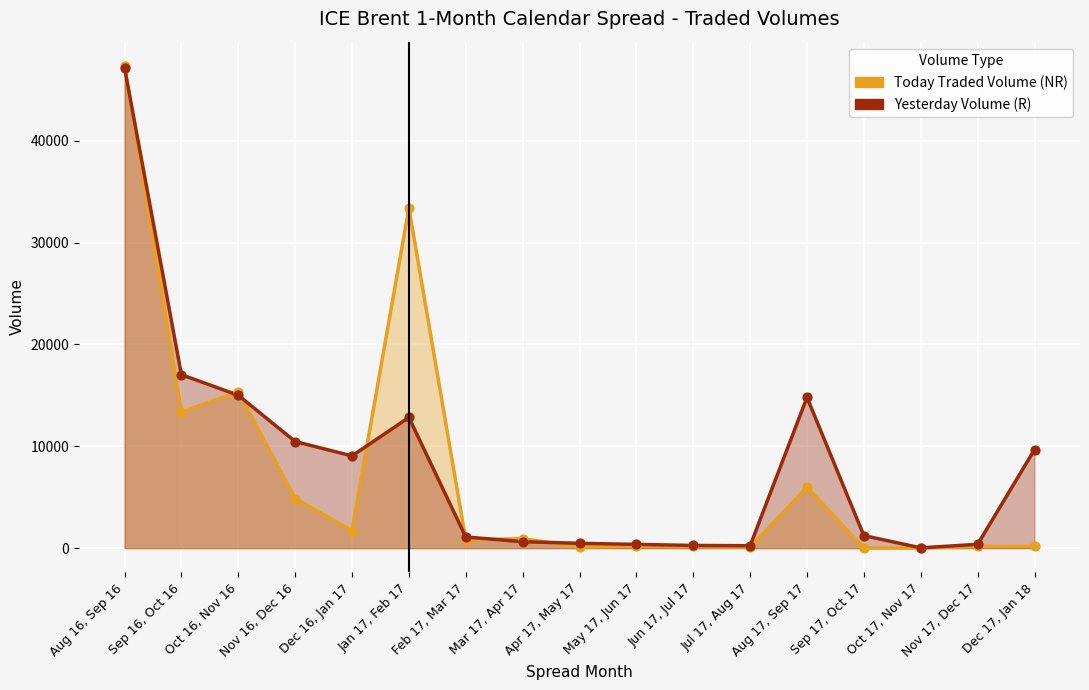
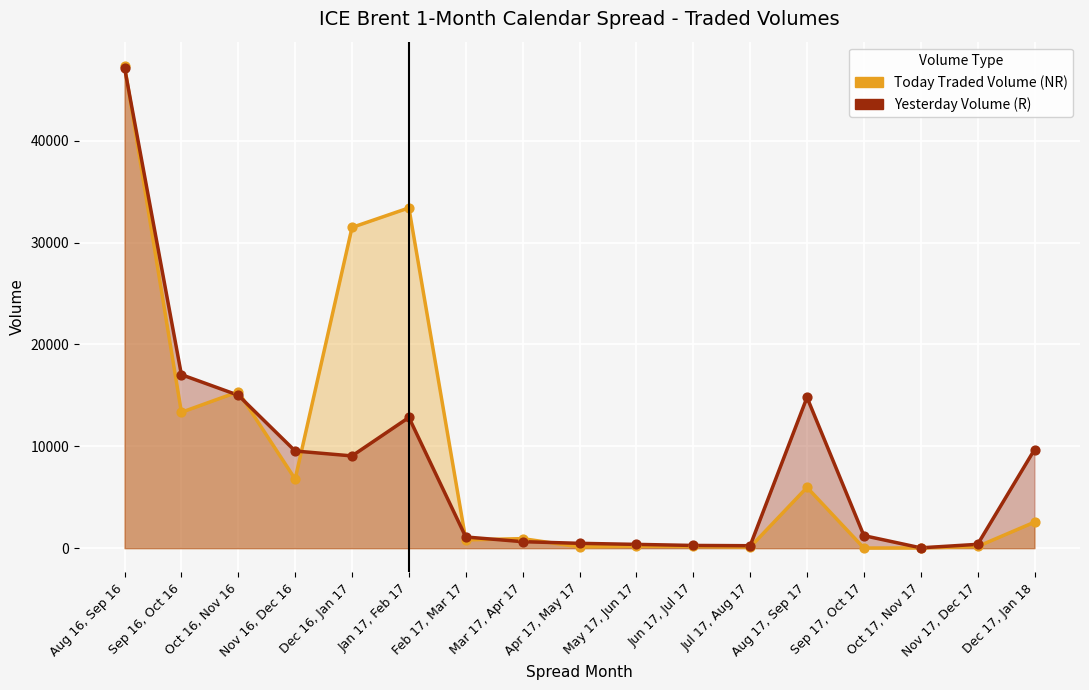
Today Traded Volume (NR), Nov 16, Dec 16: 4900 -> 6800
Yesterday Volume (R), Nov 16, Dec 16: 10500 -> 9500
Today Traded Volume (NR), Dec 16, Jan 17: 1700 -> 31500
Today Traded Volume (NR), Dec 17, Jan 18: 200 -> 2600
